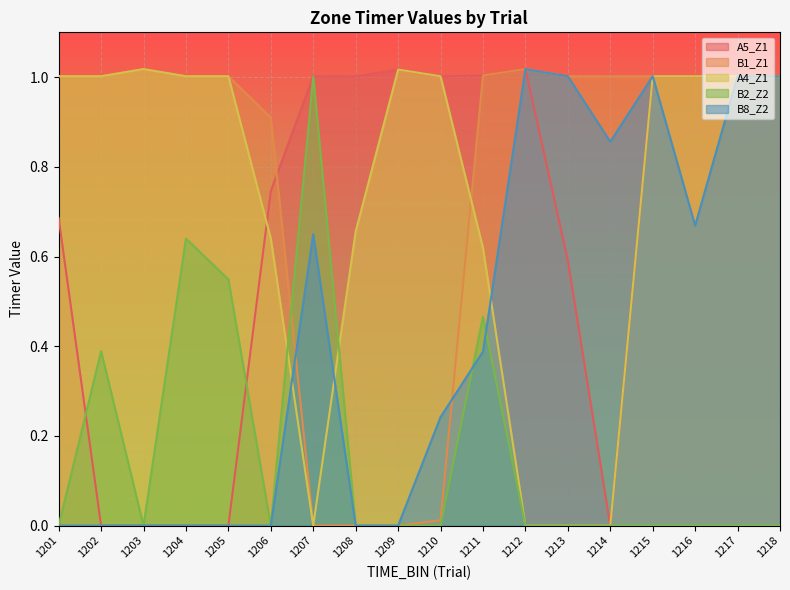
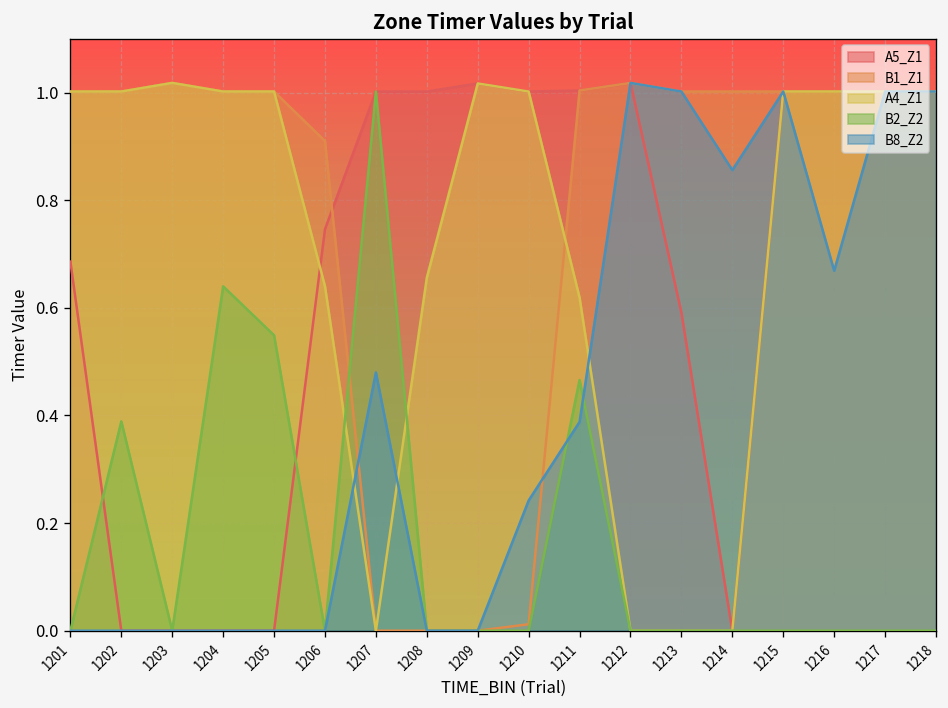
B8_Z2, 1207: 0.65 -> 0.48
